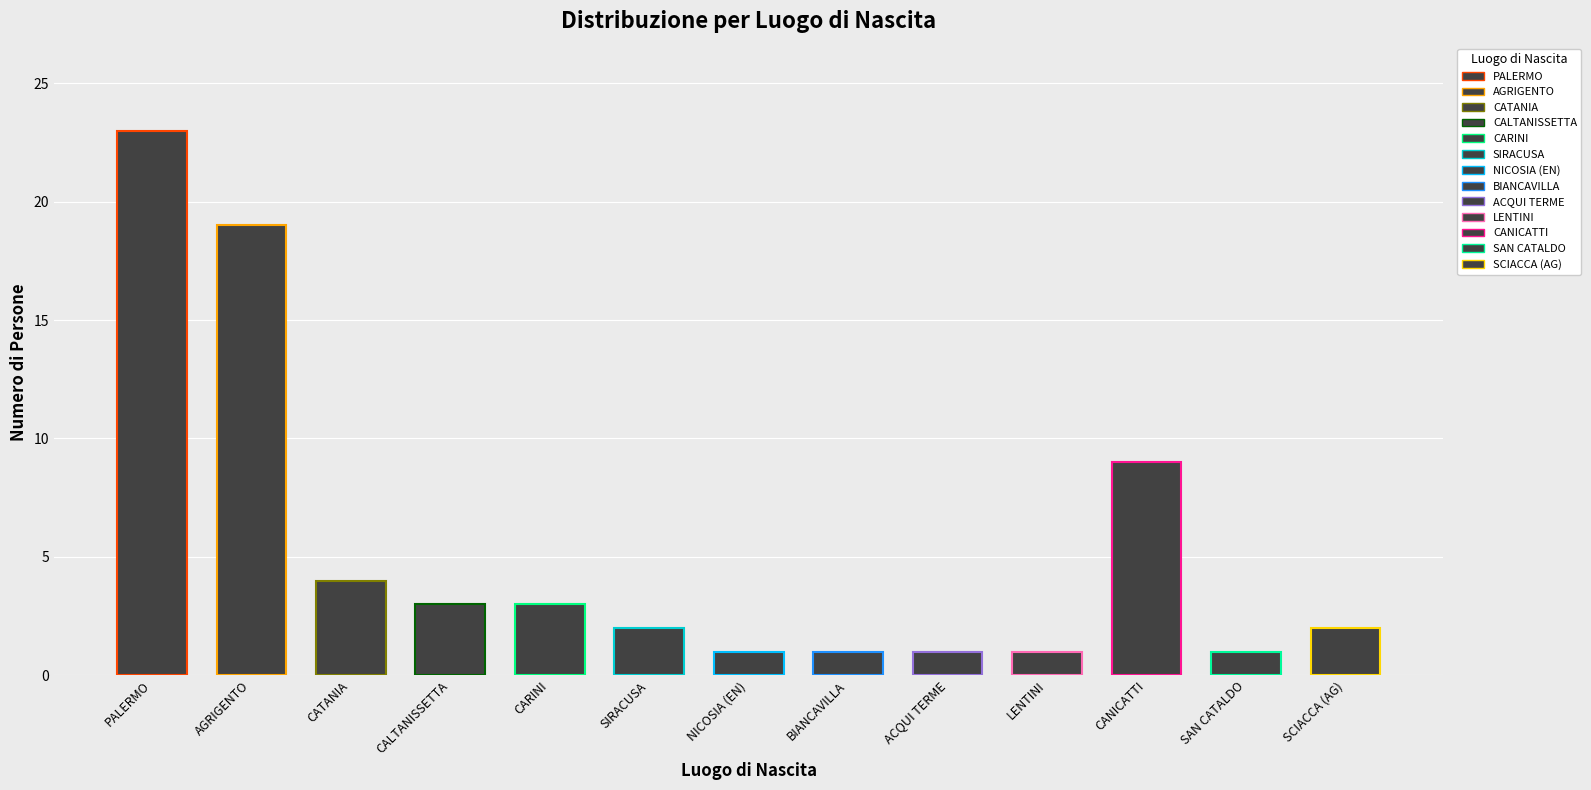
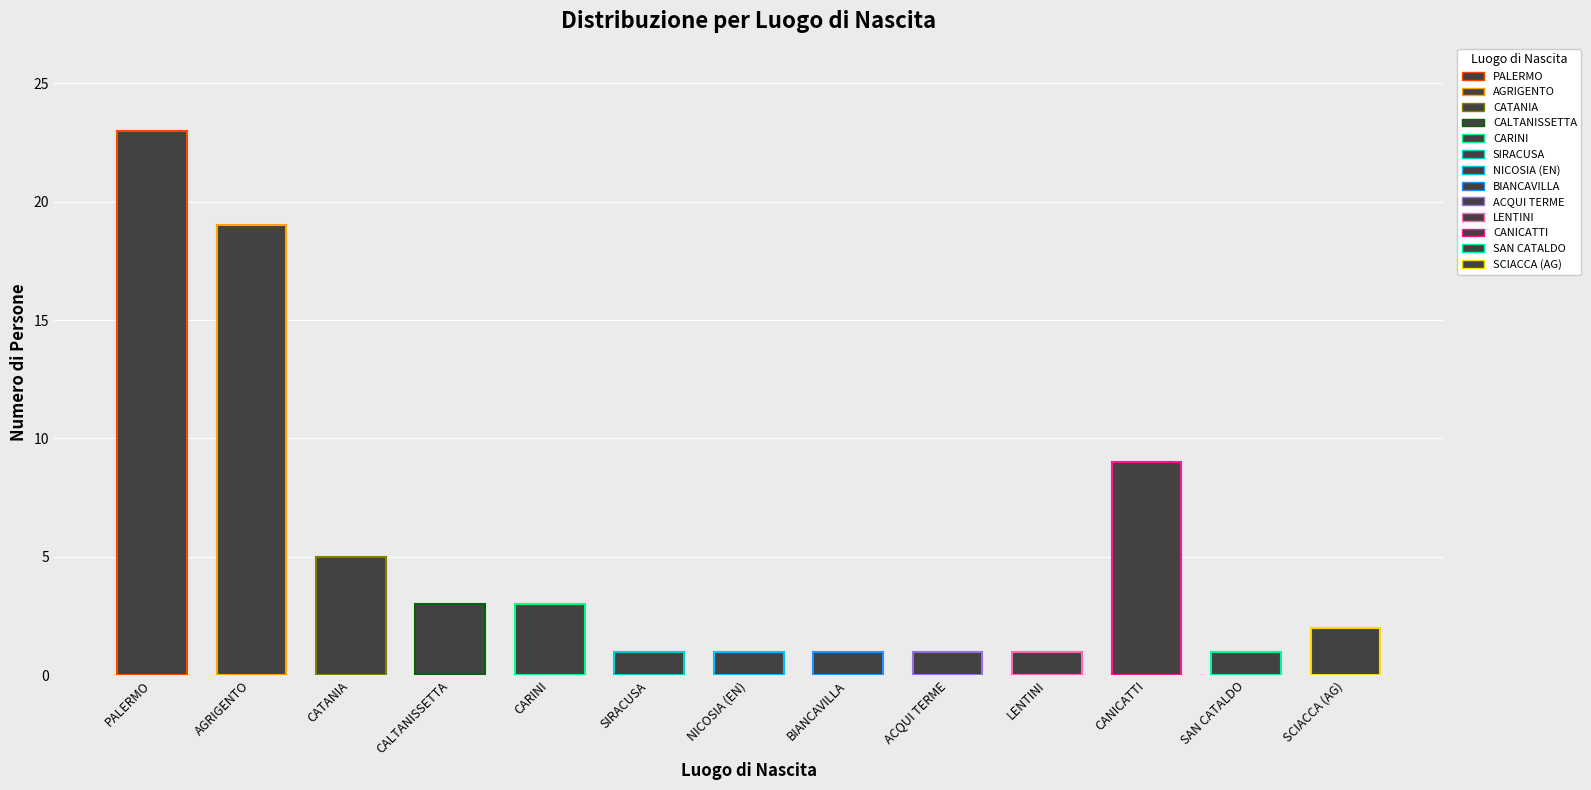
CATANIA: 4 -> 5
SIRACUSA: 2 -> 1
